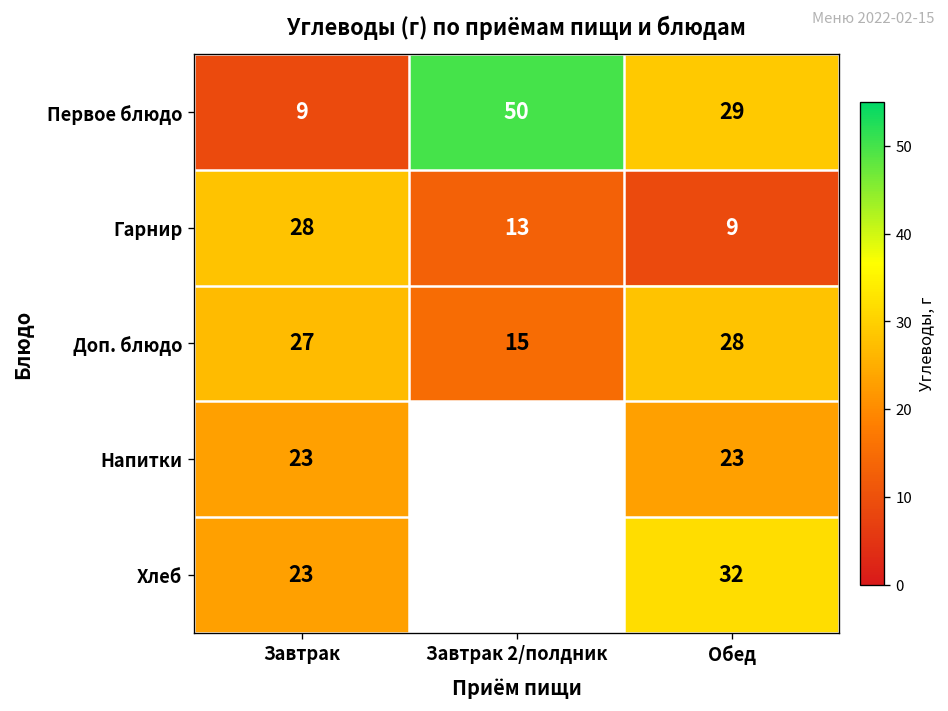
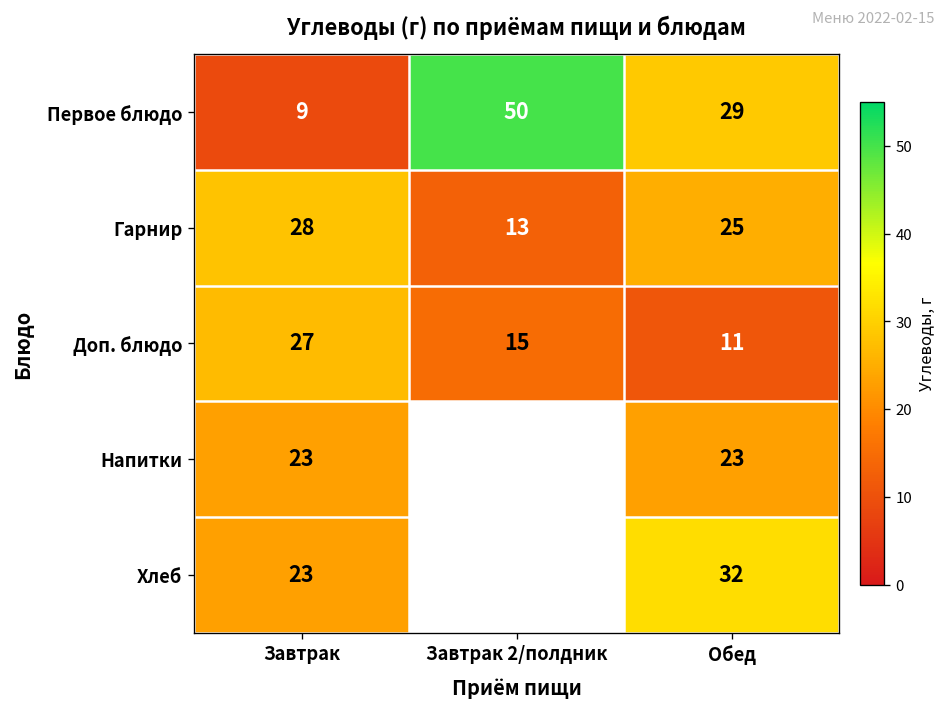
Гарнир, Обед: 9 -> 25
Доп. блюдо, Обед: 28 -> 11
